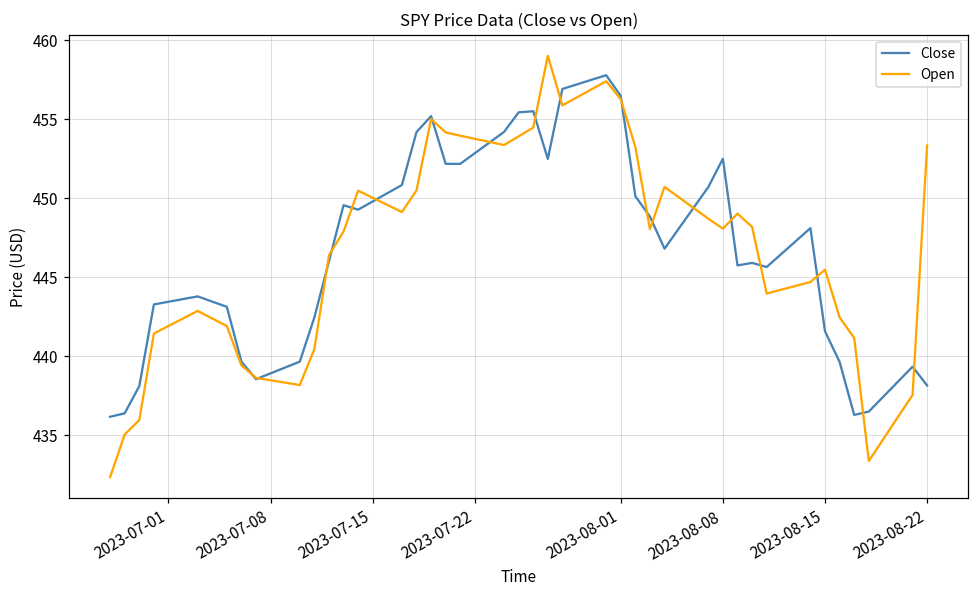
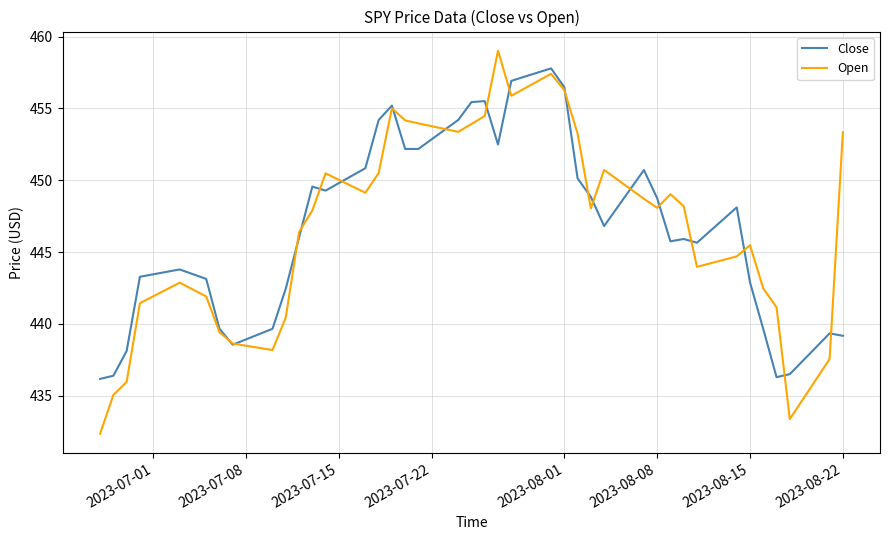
Close, 2023-08-08: 452.5 -> 448.8
Close, 2023-08-15: 441.6 -> 442.9
Close, 2023-08-22: 438.2 -> 439.2
